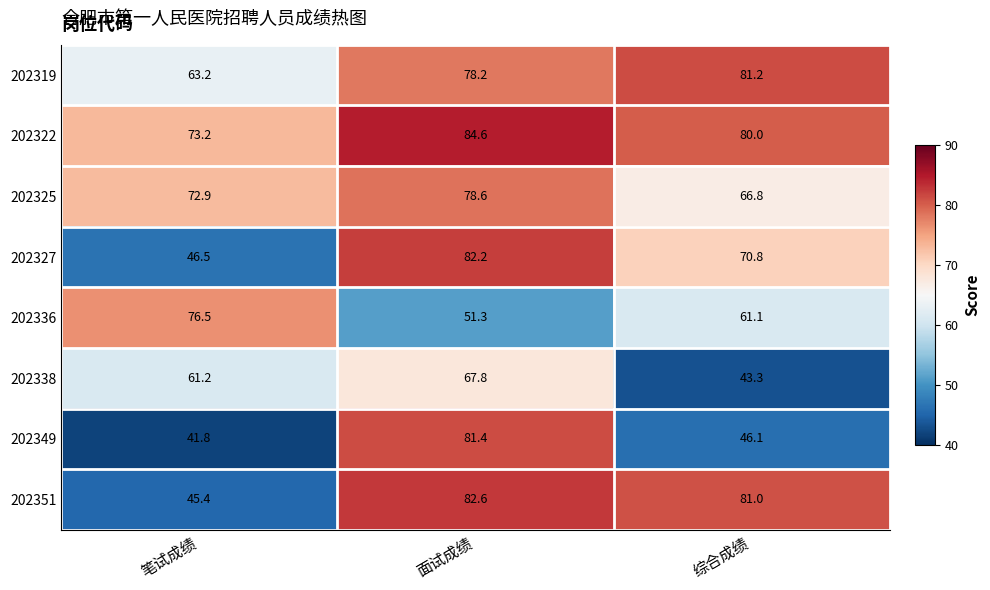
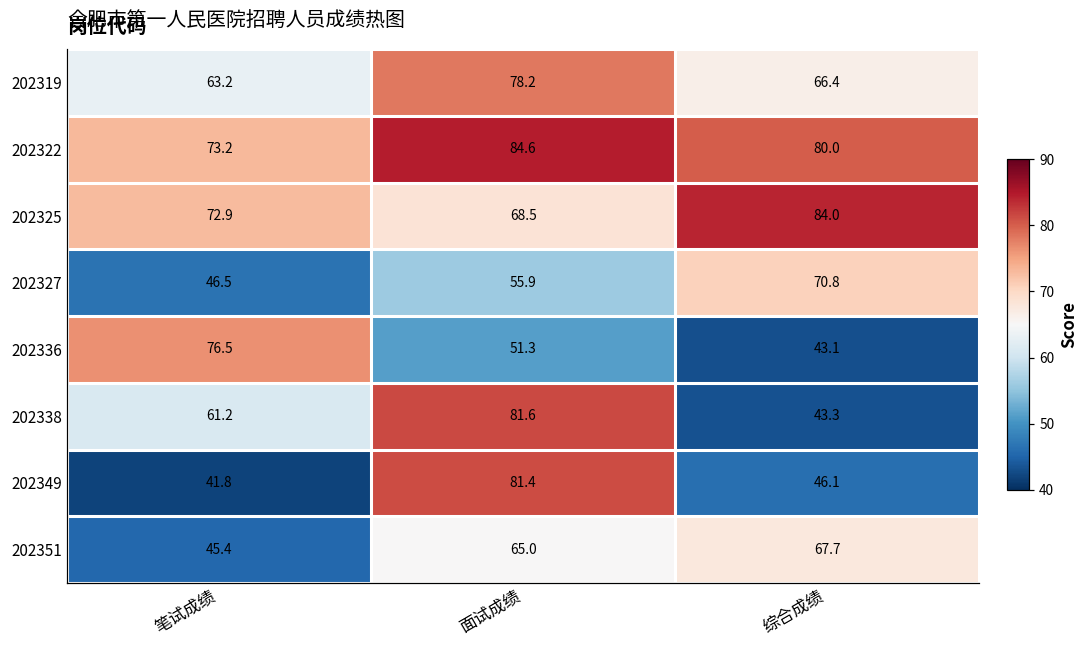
202319, 综合成绩: 81.2 -> 66.4
202325, 面试成绩: 78.6 -> 68.5
202325, 综合成绩: 66.8 -> 84.0
202327, 面试成绩: 82.2 -> 55.9
202336, 综合成绩: 61.1 -> 43.1
202338, 面试成绩: 67.8 -> 81.6
202351, 面试成绩: 82.6 -> 65.0
202351, 综合成绩: 81.0 -> 67.7
